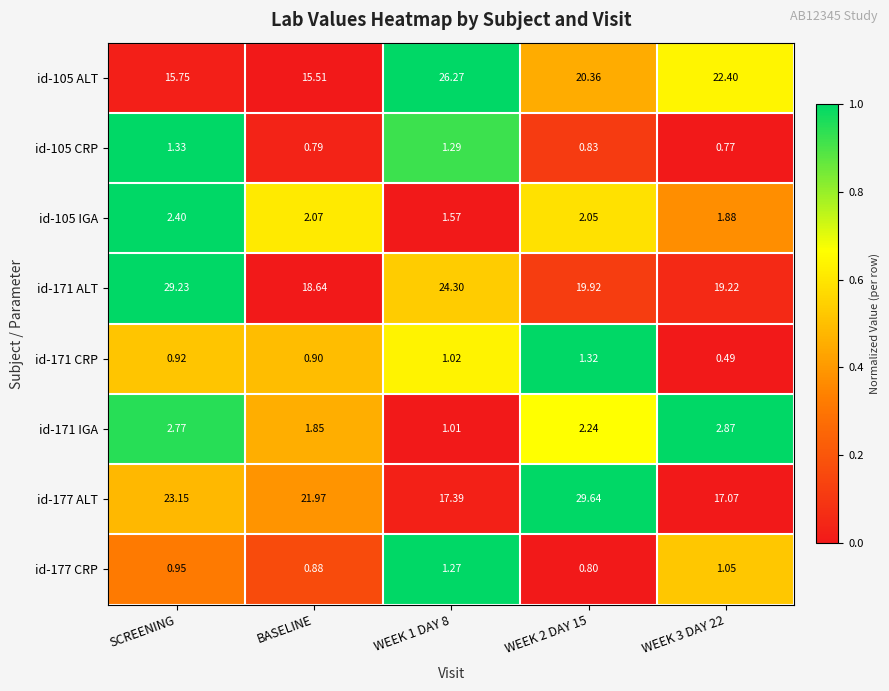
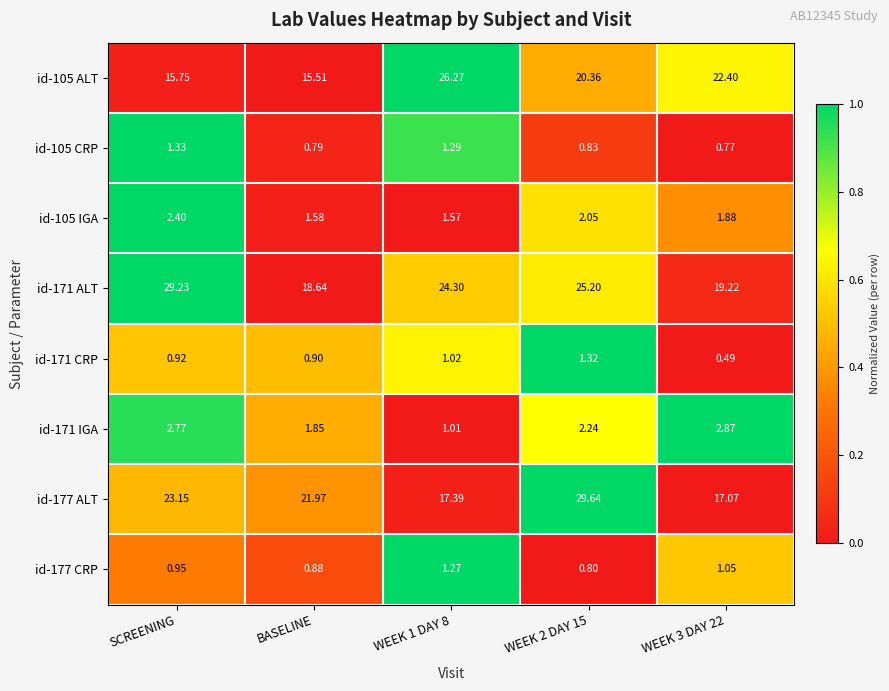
id-105 IGA, BASELINE: 2.07 -> 1.58
id-171 ALT, WEEK 2 DAY 15: 19.92 -> 25.20
